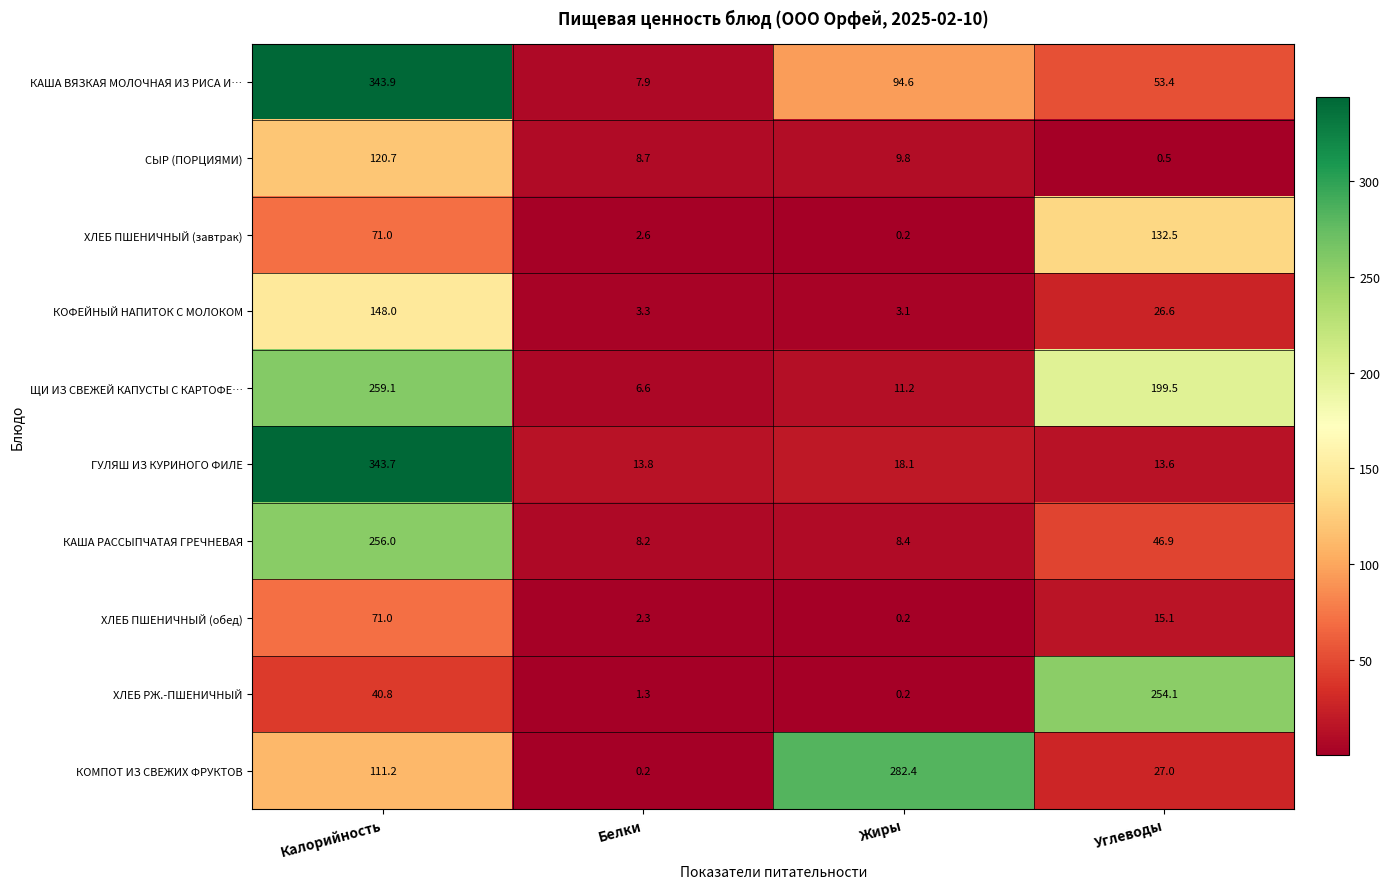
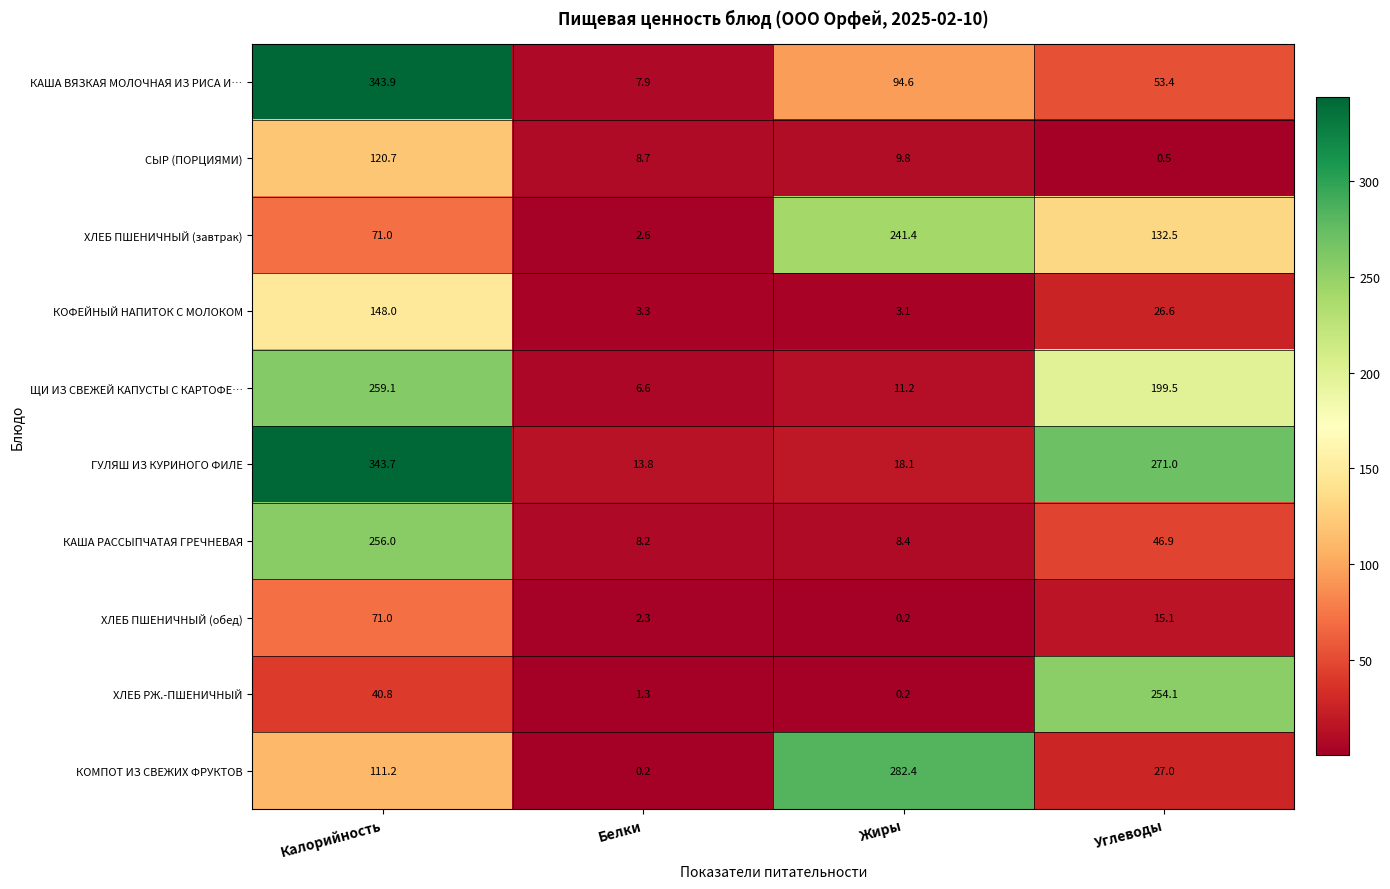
ХЛЕБ ПШЕНИЧНЫЙ (завтрак), Жиры: 0.2 -> 241.4
ГУЛЯШ ИЗ КУРИНОГО ФИЛЕ, Углеводы: 13.6 -> 271.0
